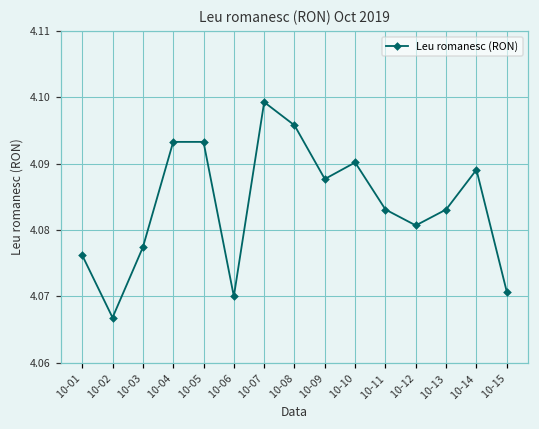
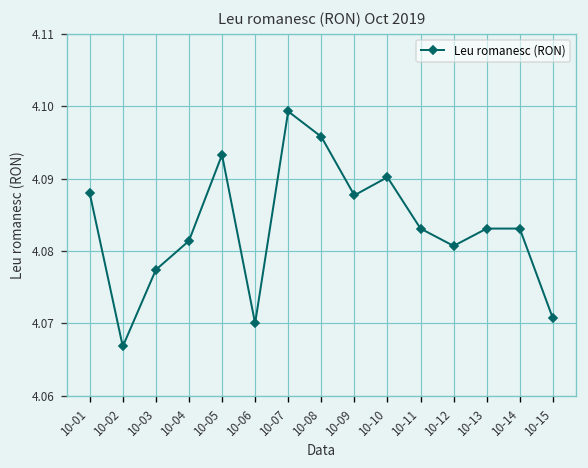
10-01: 4.076 -> 4.088
10-04: 4.093 -> 4.081
10-14: 4.089 -> 4.083
